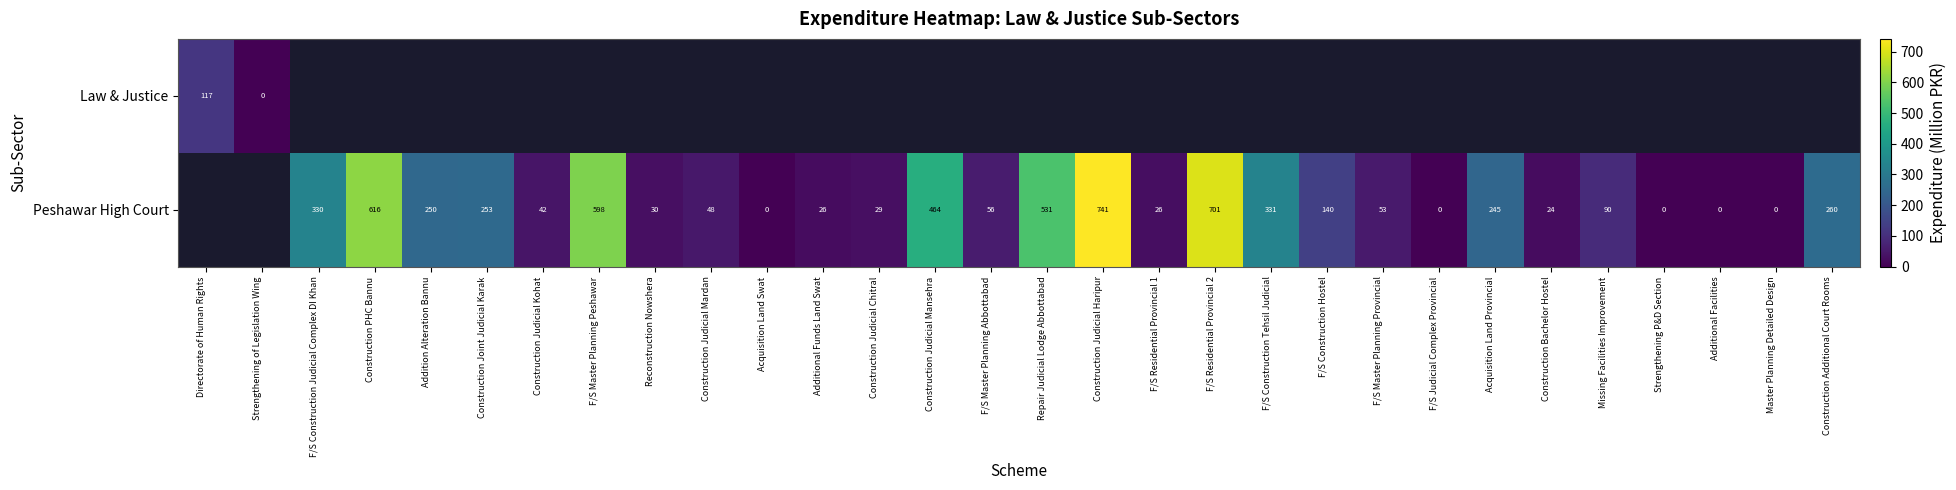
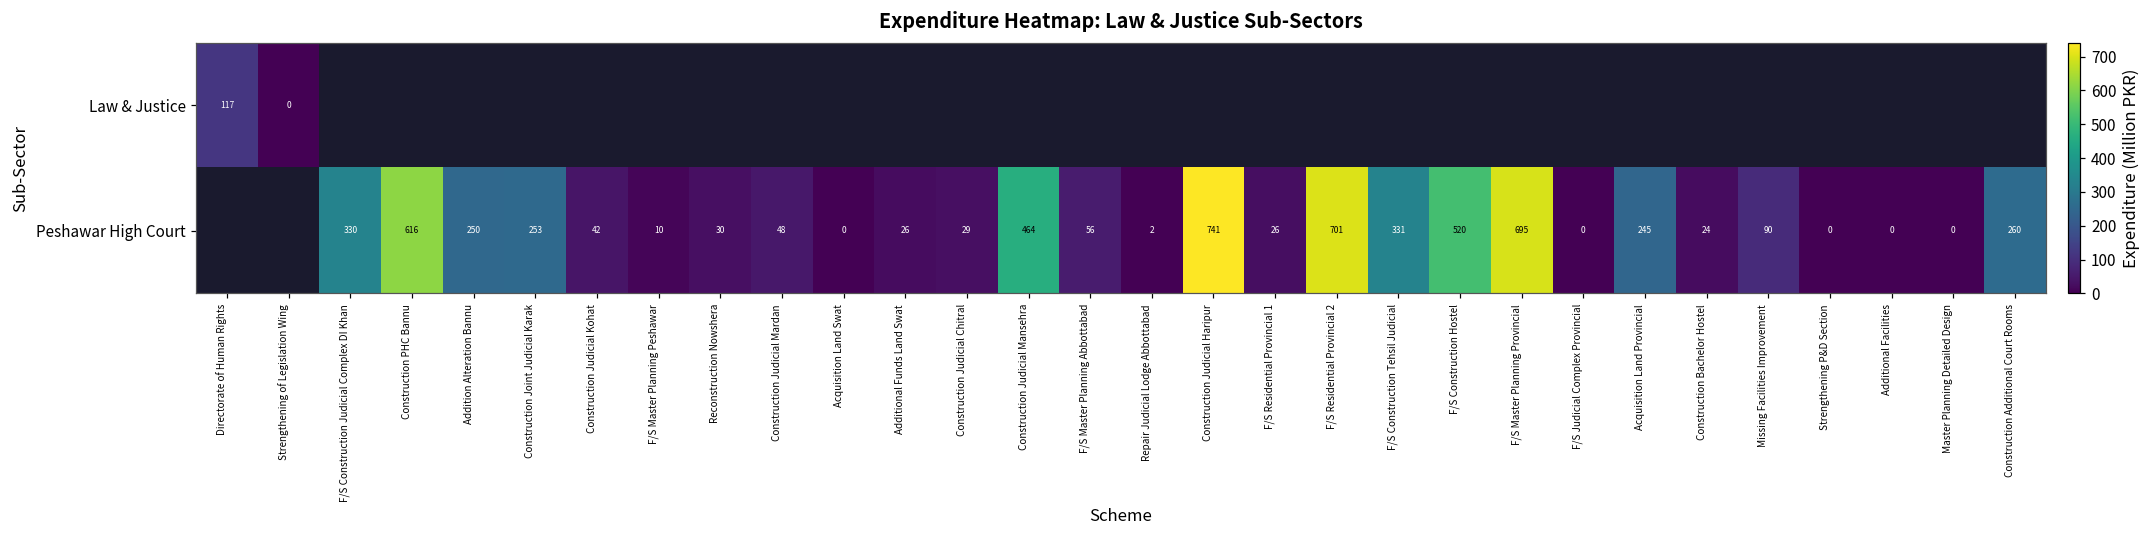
Peshawar High Court, F/S Master Planning Peshawar: 598 -> 10
Peshawar High Court, Repair Judicial Lodge Abbottabad: 531 -> 2
Peshawar High Court, F/S Construction Hostel: 140 -> 520
Peshawar High Court, F/S Master Planning Provincial: 53 -> 695
